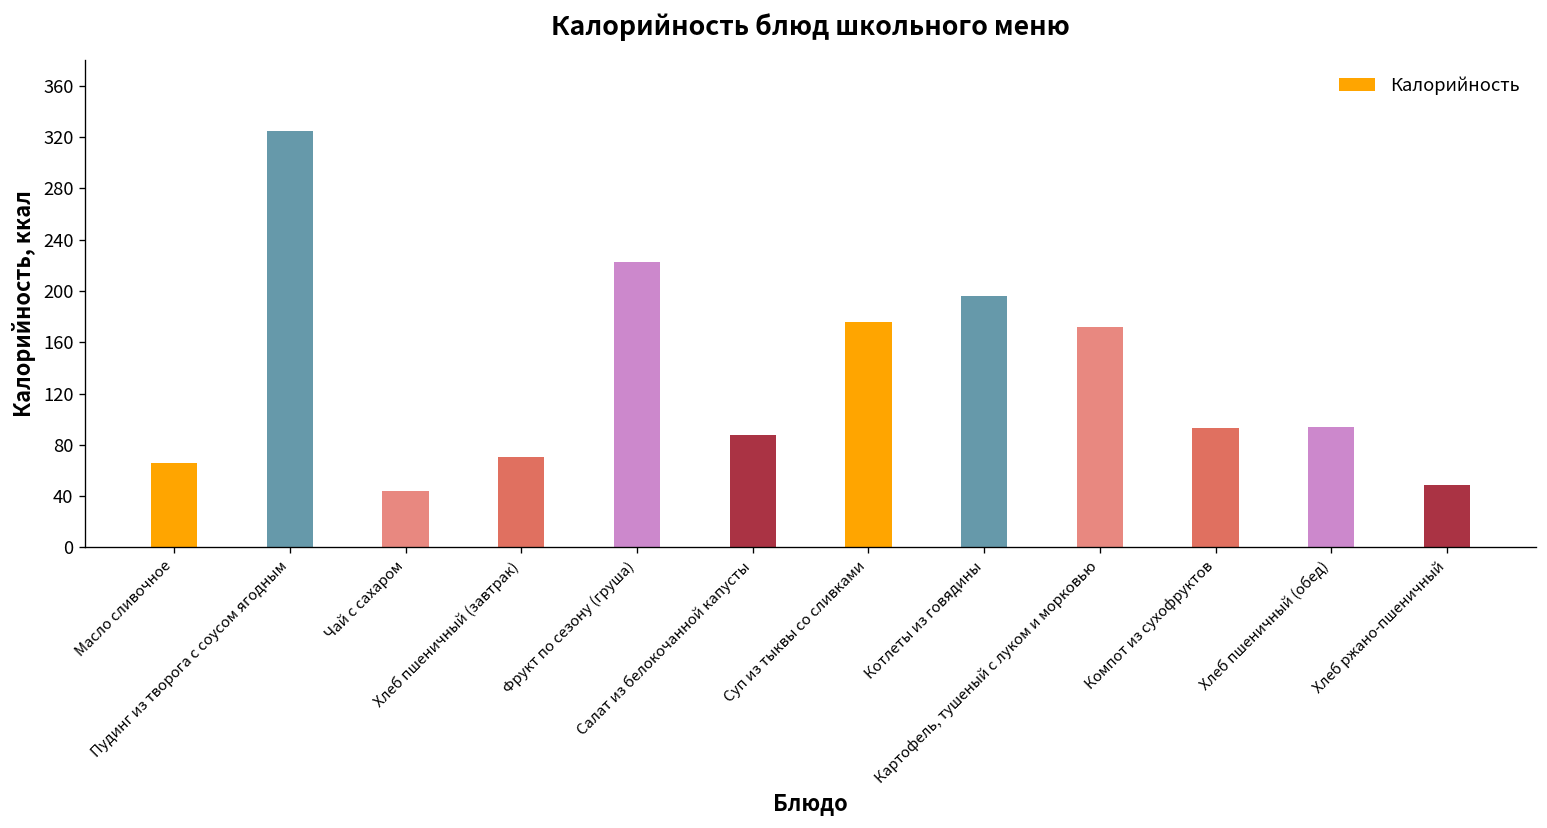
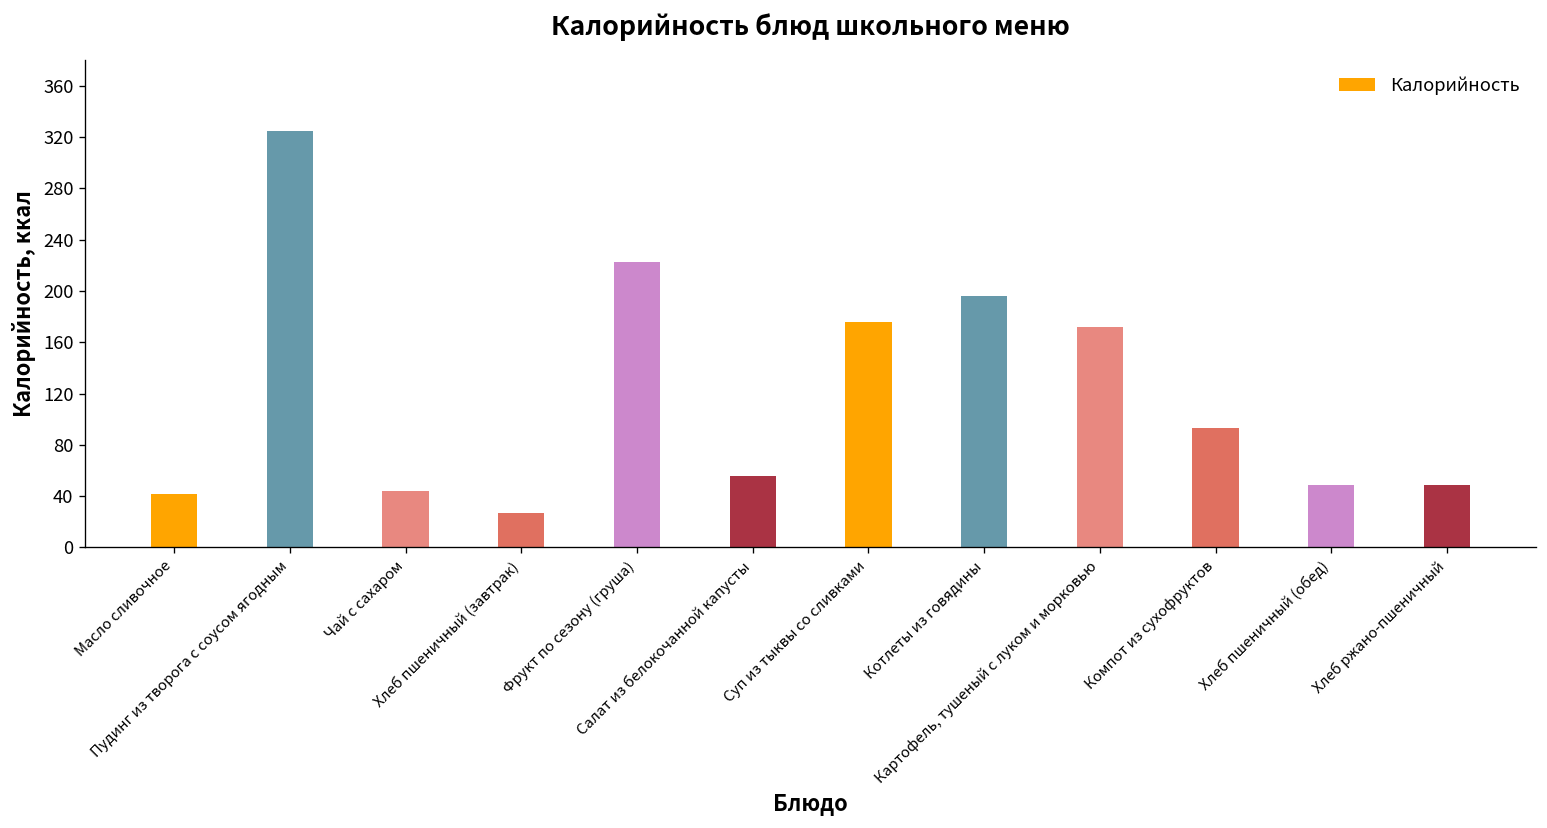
Масло сливочное: 66 -> 41
Хлеб пшеничный (завтрак): 71 -> 27
Салат из белокочанной капусты: 88 -> 56
Хлеб пшеничный (обед): 94 -> 49
